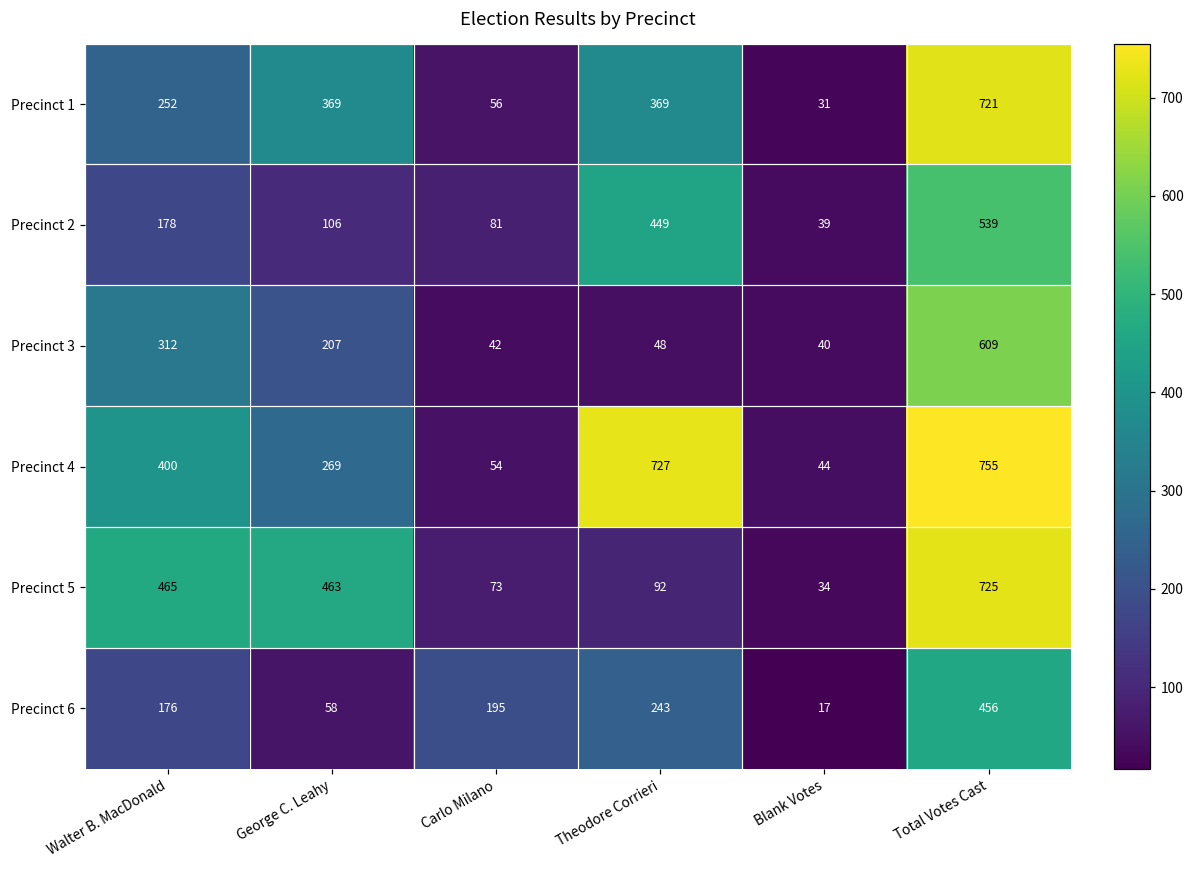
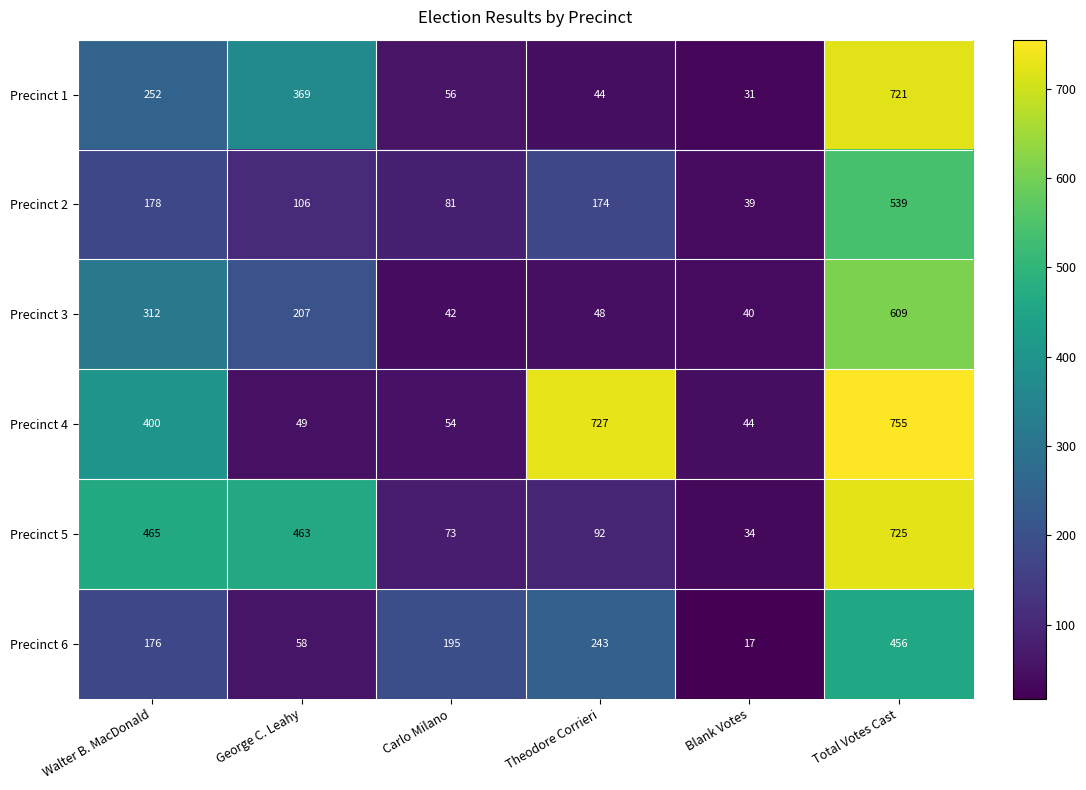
Precinct 1, Theodore Corrieri: 369 -> 44
Precinct 2, Theodore Corrieri: 449 -> 174
Precinct 4, George C. Leahy: 269 -> 49
